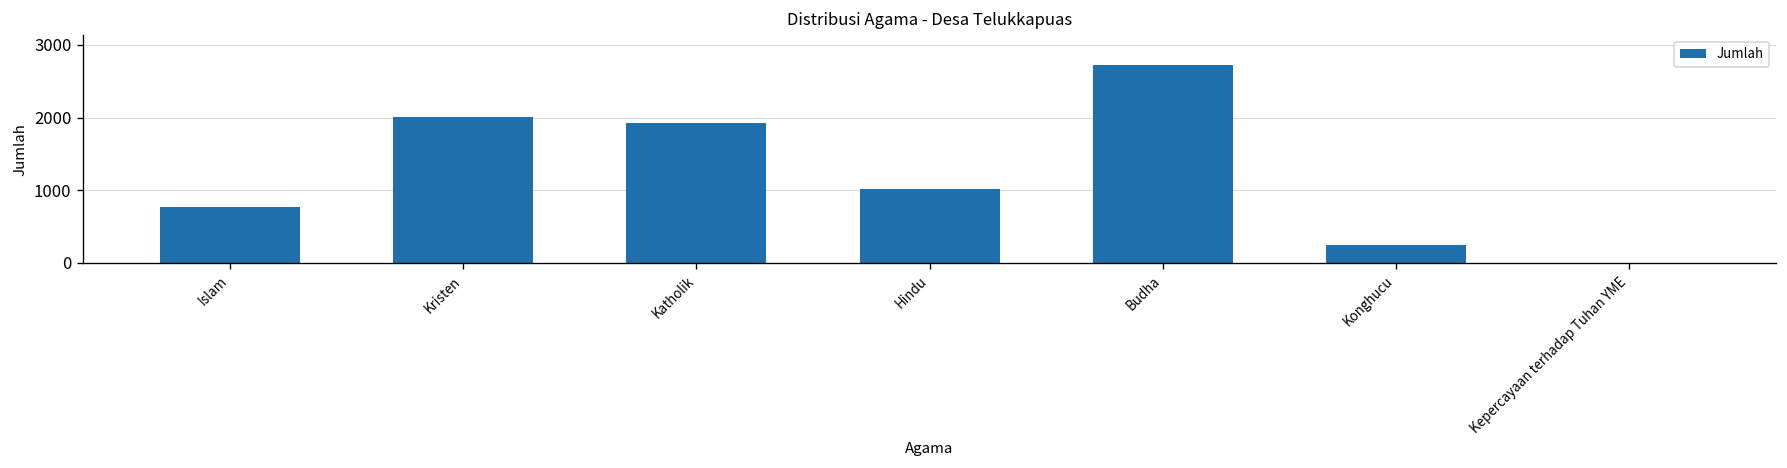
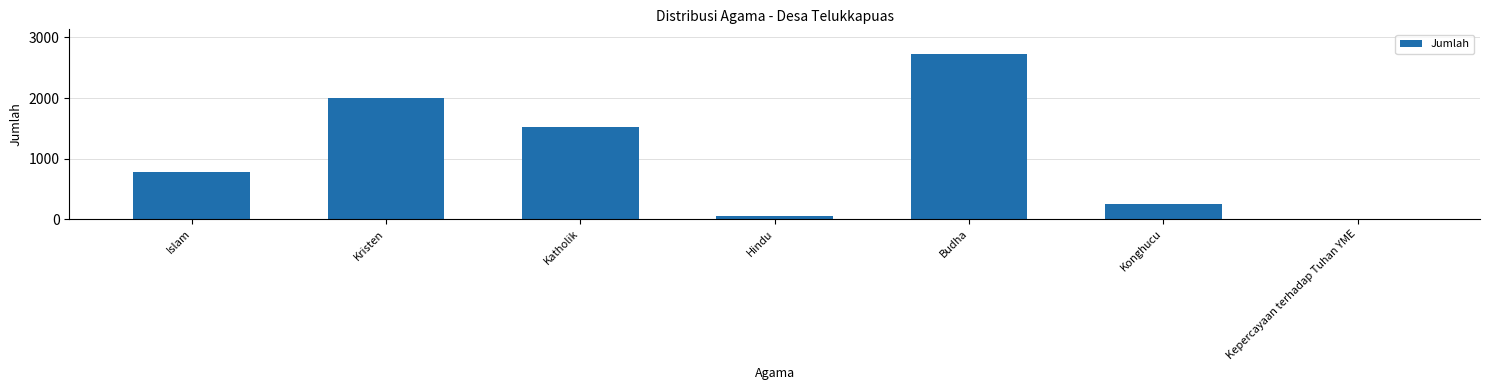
Katholik: 1900 -> 1500
Hindu: 1000 -> 100
